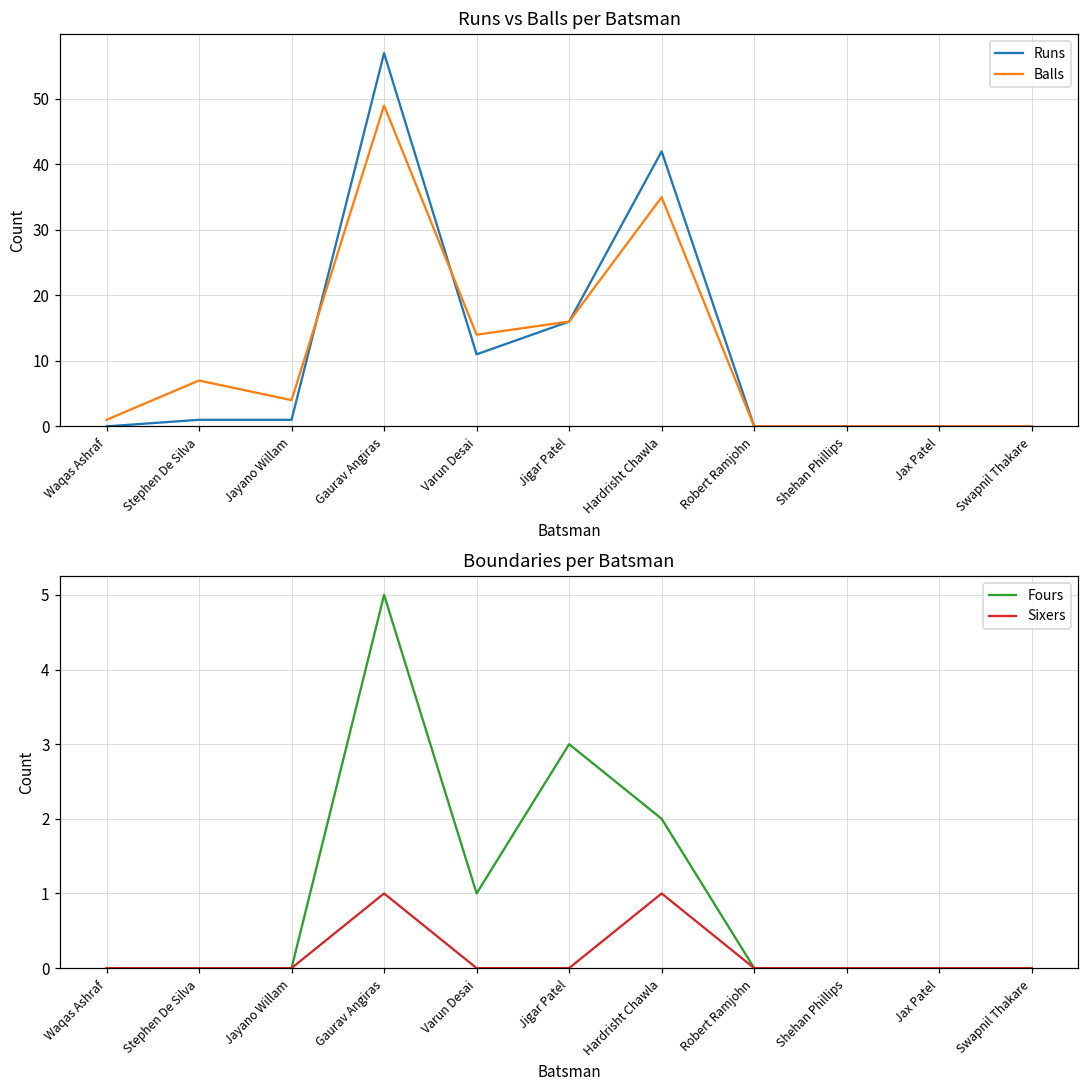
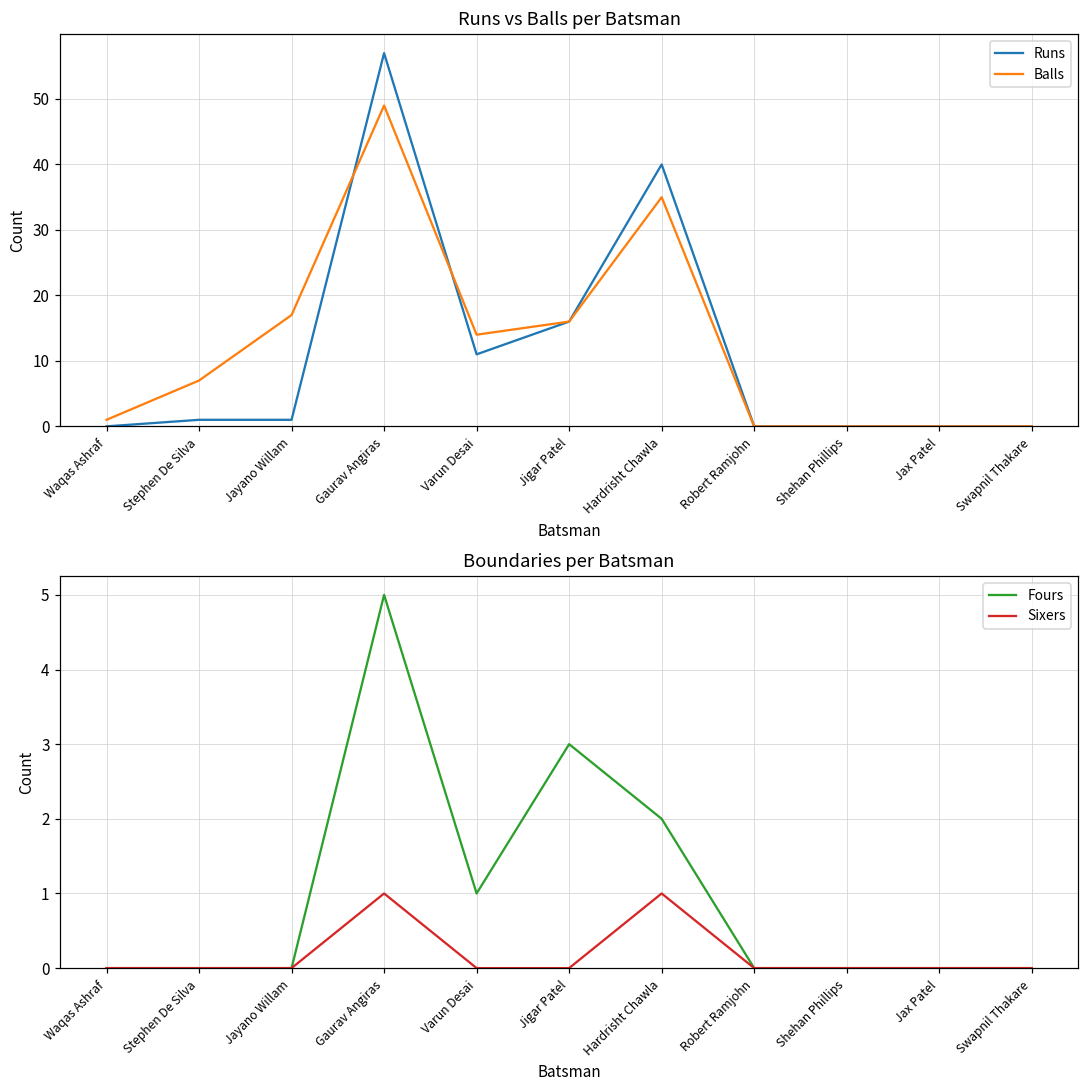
Runs vs Balls per Batsman, Balls, Jayano Willam: 4 -> 17
Runs vs Balls per Batsman, Runs, Hardrisht Chawla: 42 -> 40
